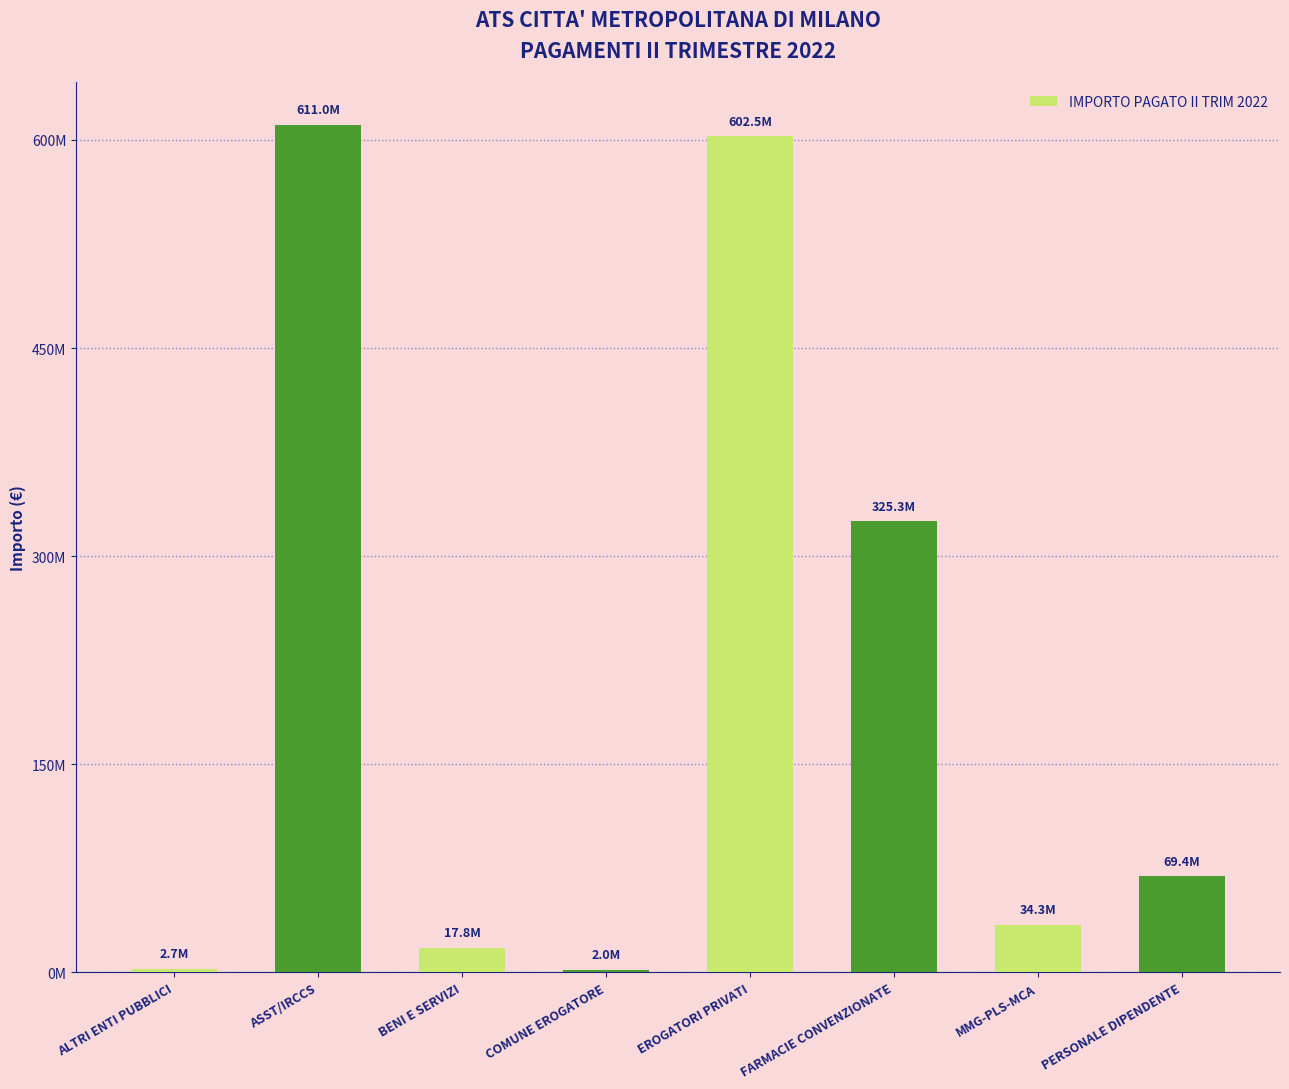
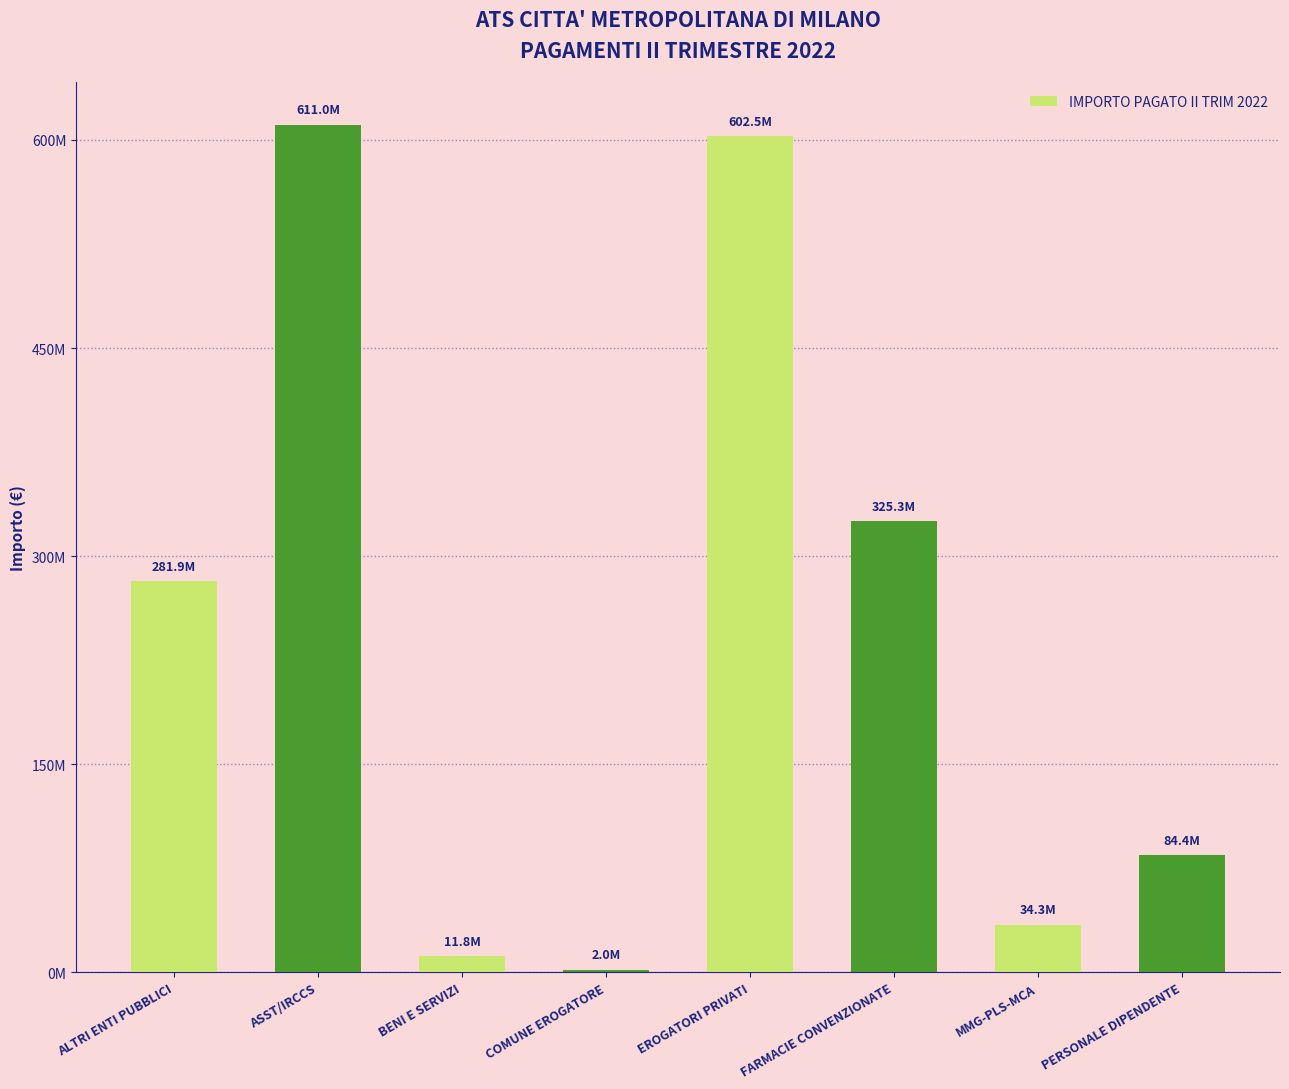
ALTRI ENTI PUBBLICI: 2.7M -> 281.9M
BENI E SERVIZI: 17.8M -> 11.8M
PERSONALE DIPENDENTE: 69.4M -> 84.4M
